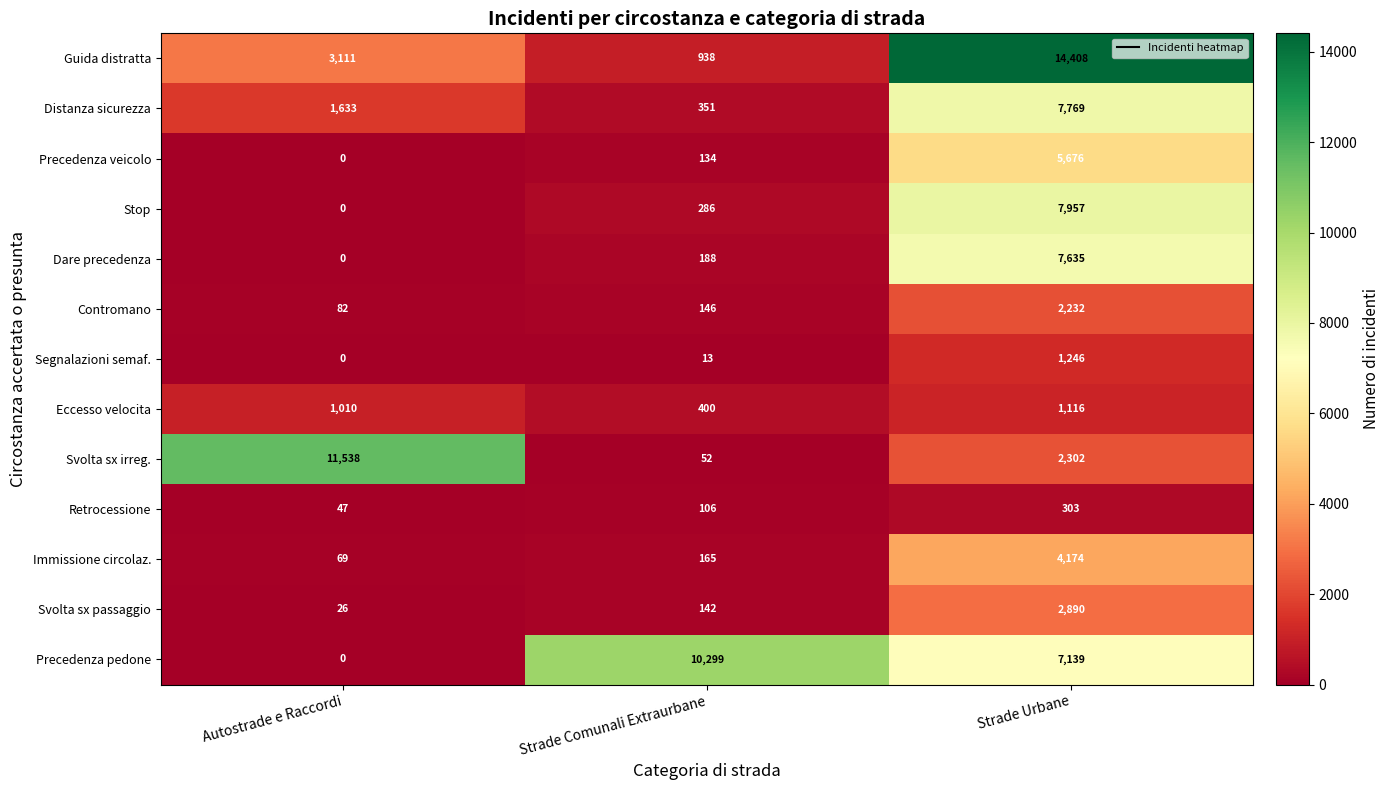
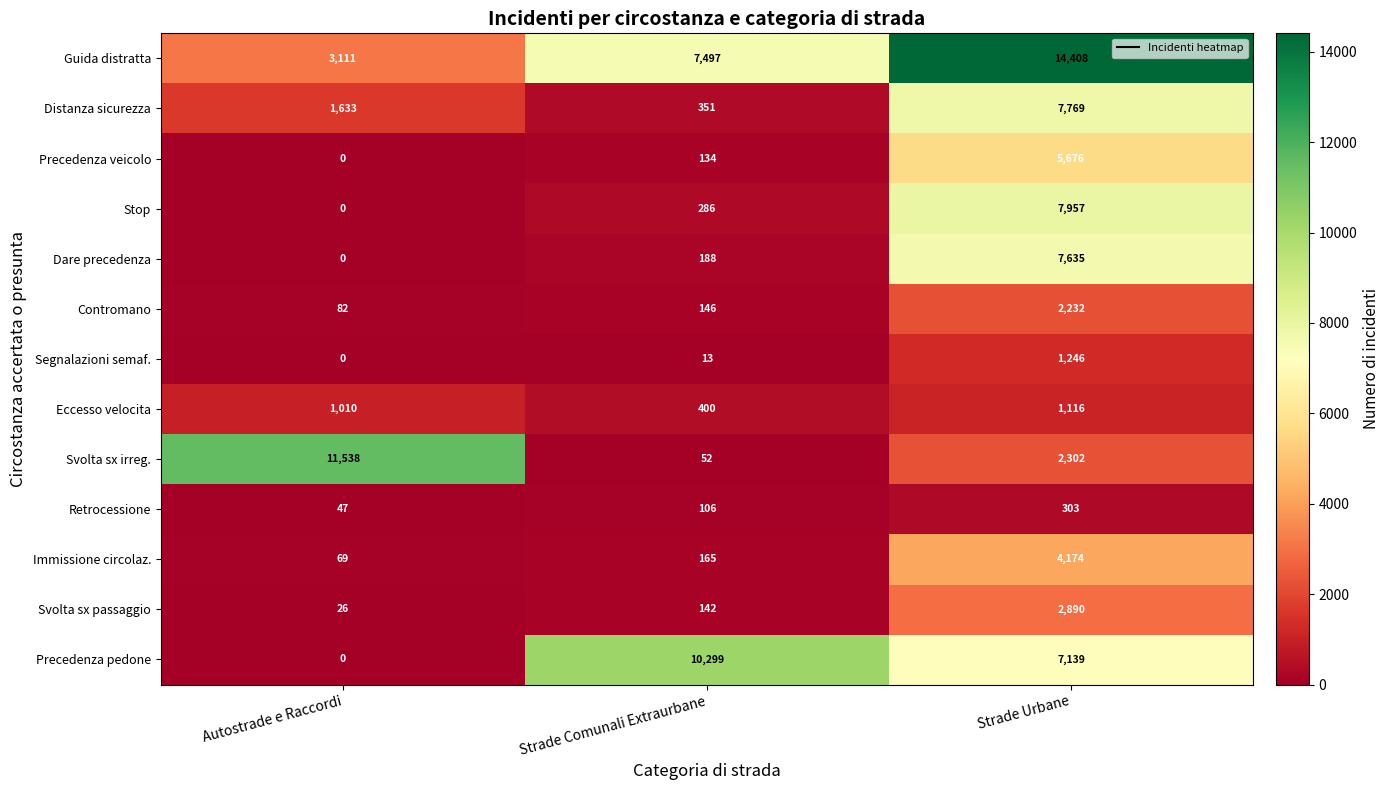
Guida distratta, Strade Comunali Extraurbane: 938 -> 7,497
